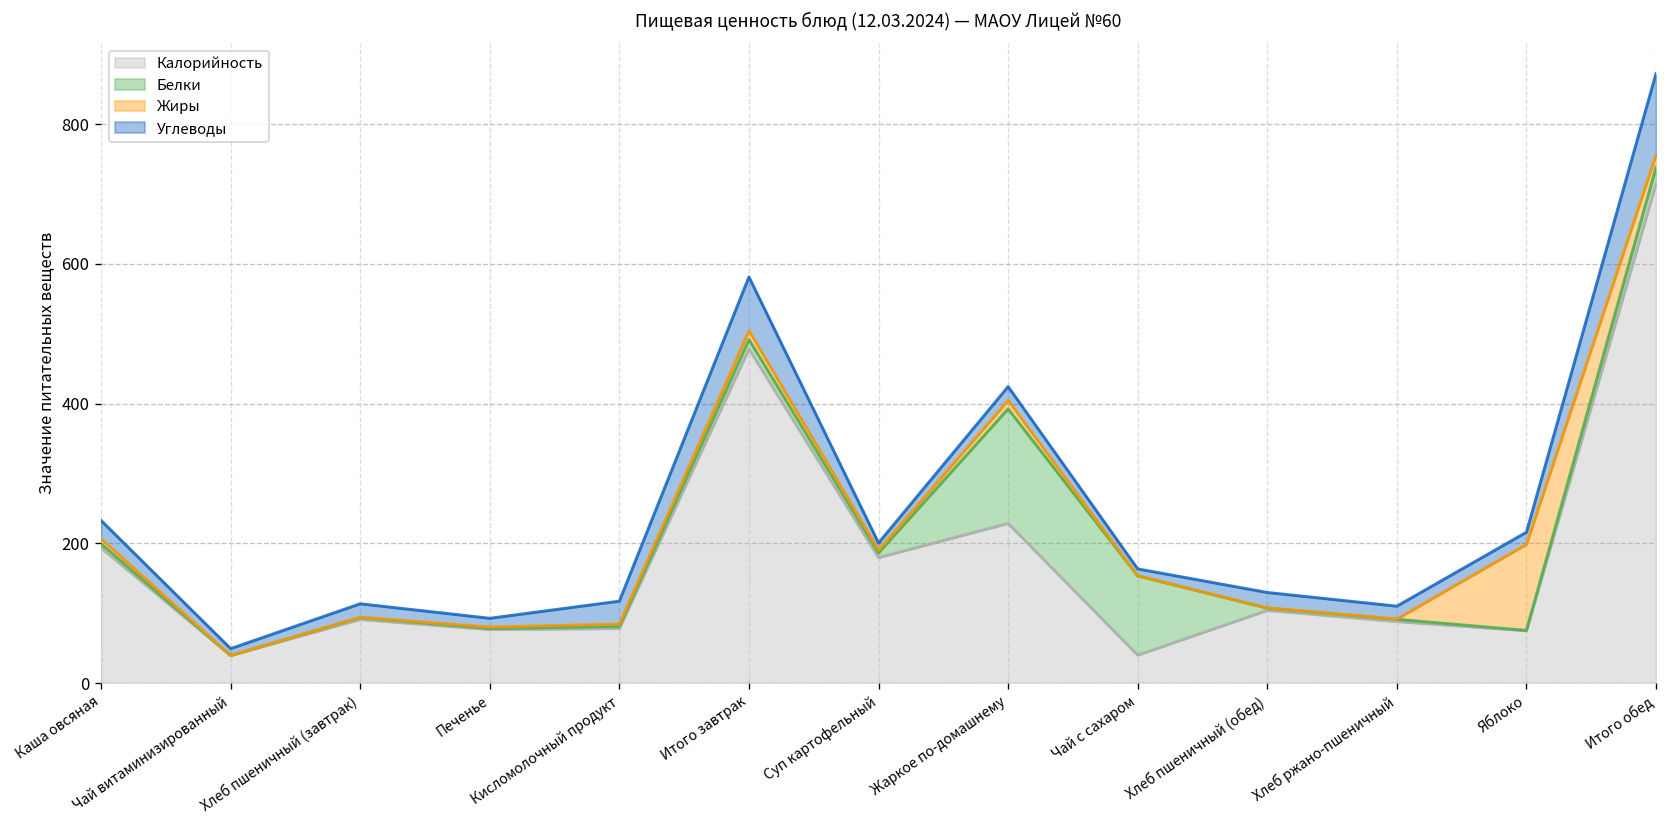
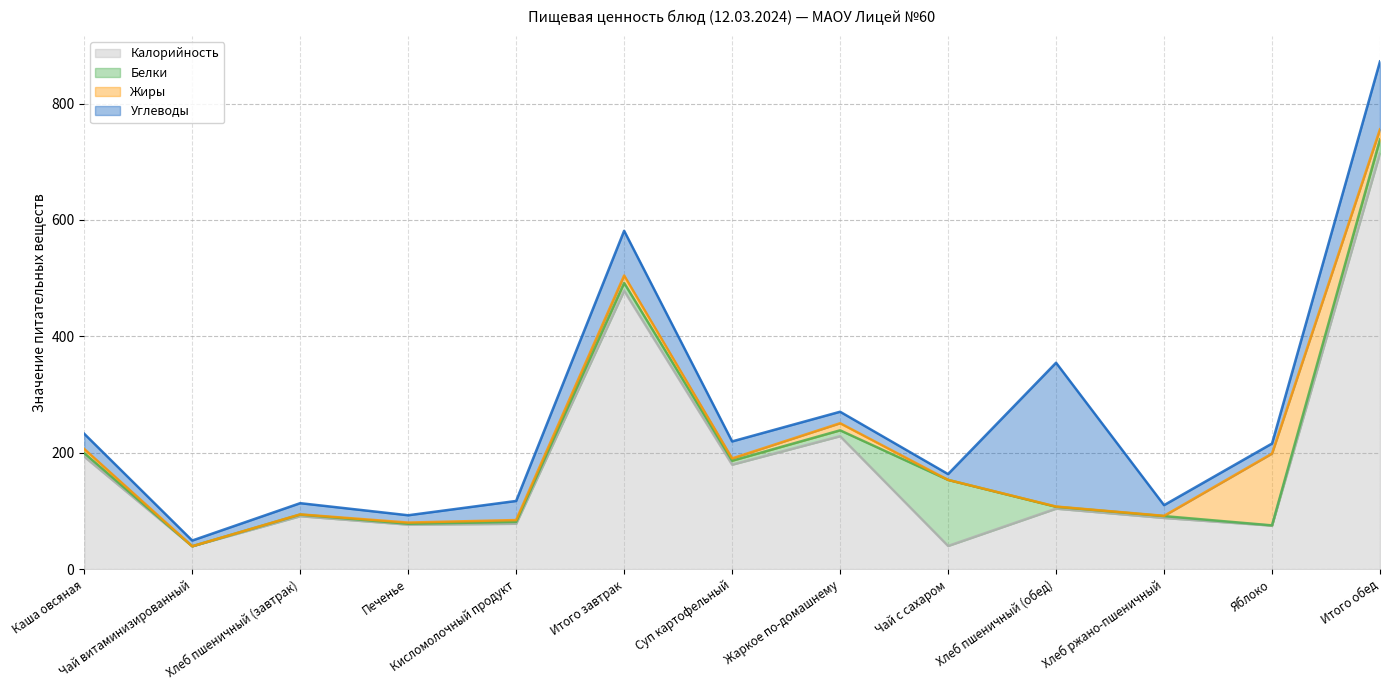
Углеводы, Суп картофельный: 10 -> 30
Белки, Жаркое по-домашнему: 160 -> 10
Углеводы, Хлеб пшеничный (обед): 20 -> 250
